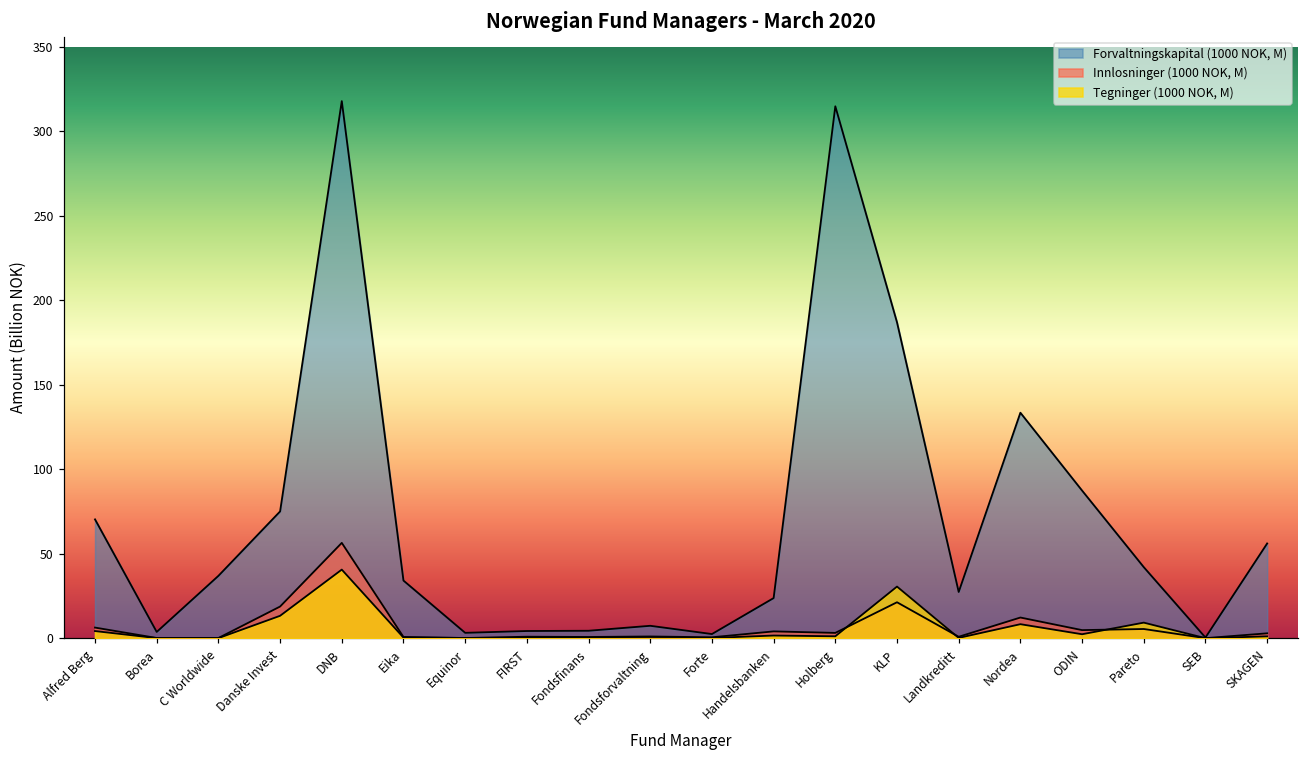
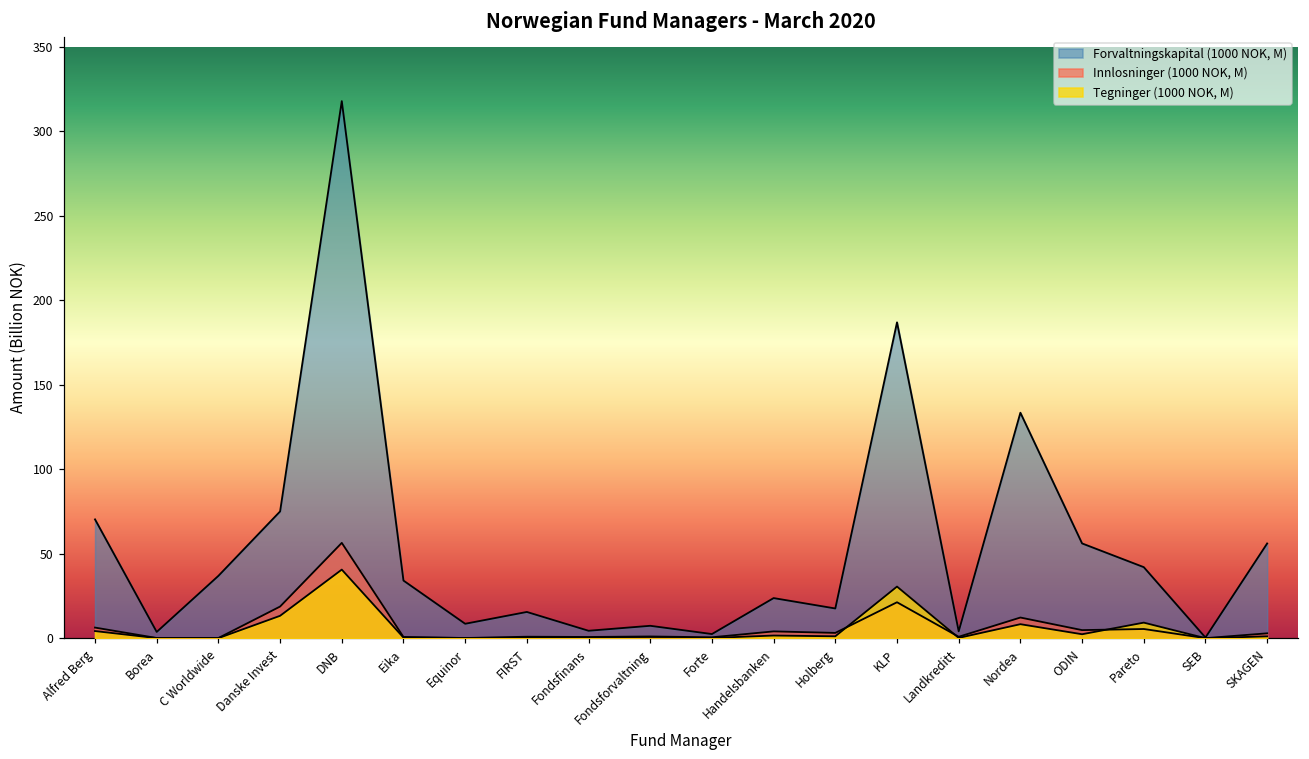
Forvaltningskapital (1000 NOK, M), Equinor: 3 -> 9
Forvaltningskapital (1000 NOK, M), FIRST: 4 -> 16
Forvaltningskapital (1000 NOK, M), Holberg: 315 -> 18
Forvaltningskapital (1000 NOK, M), Landkreditt: 27 -> 4
Forvaltningskapital (1000 NOK, M), ODIN: 87 -> 56
